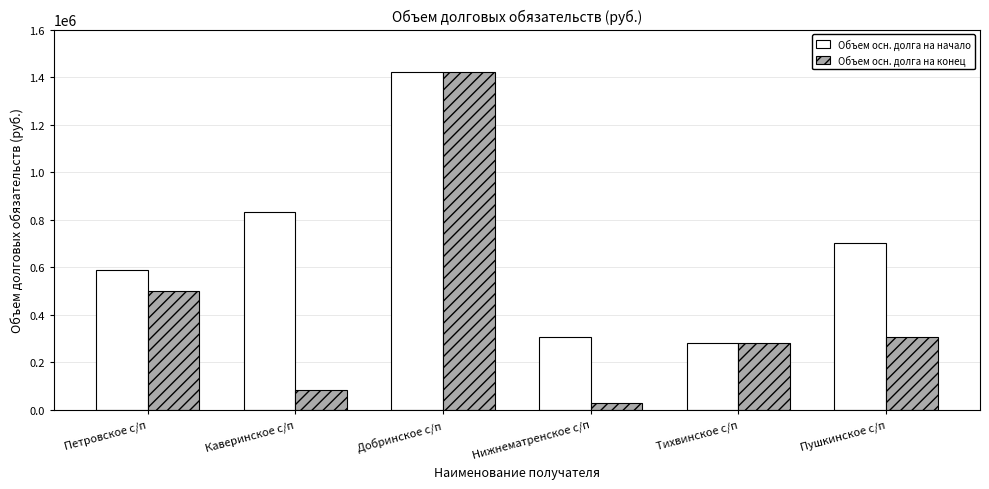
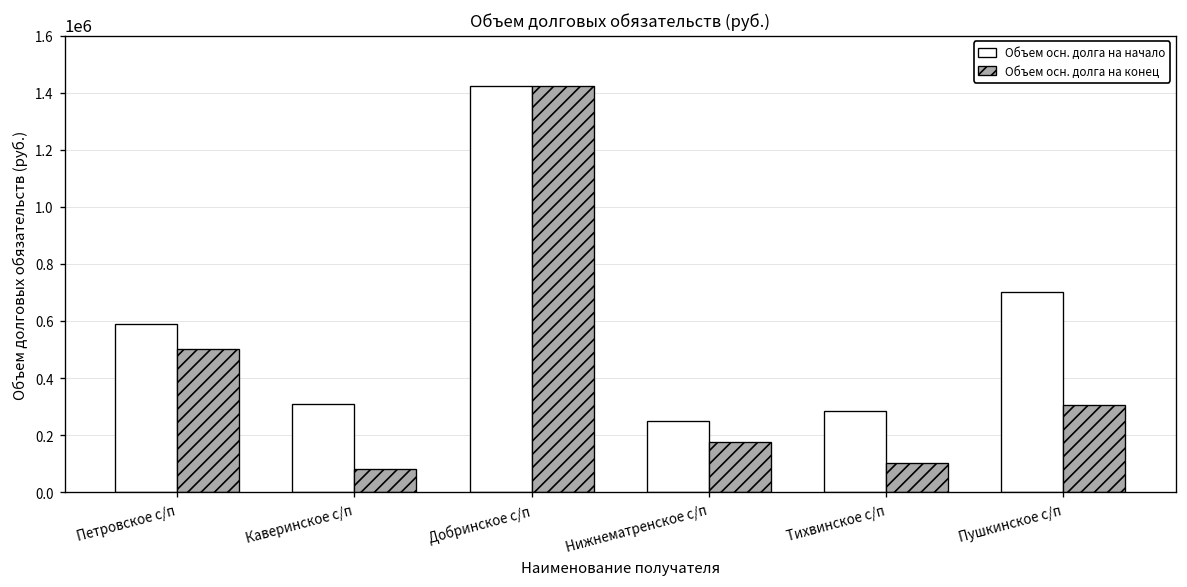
Объем осн. долга на начало, Каверинское с/п: 830000 -> 310000
Объем осн. долга на начало, Нижнематренское с/п: 310000 -> 250000
Объем осн. долга на конец, Нижнематренское с/п: 30000 -> 180000
Объем осн. долга на конец, Тихвинское с/п: 280000 -> 100000
